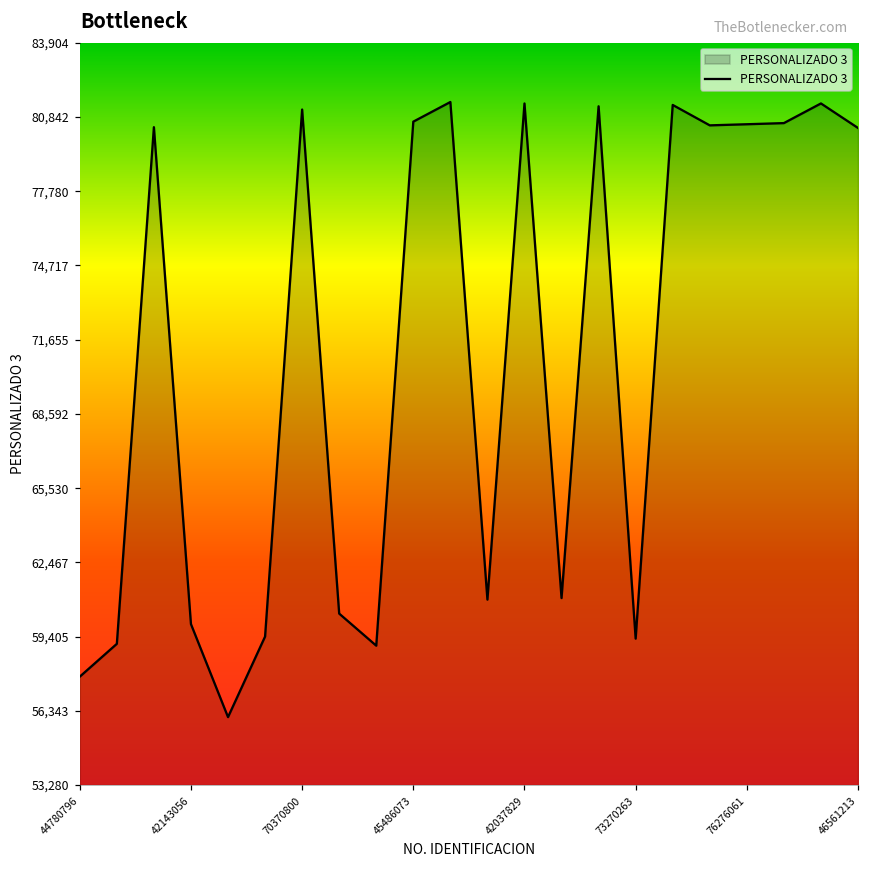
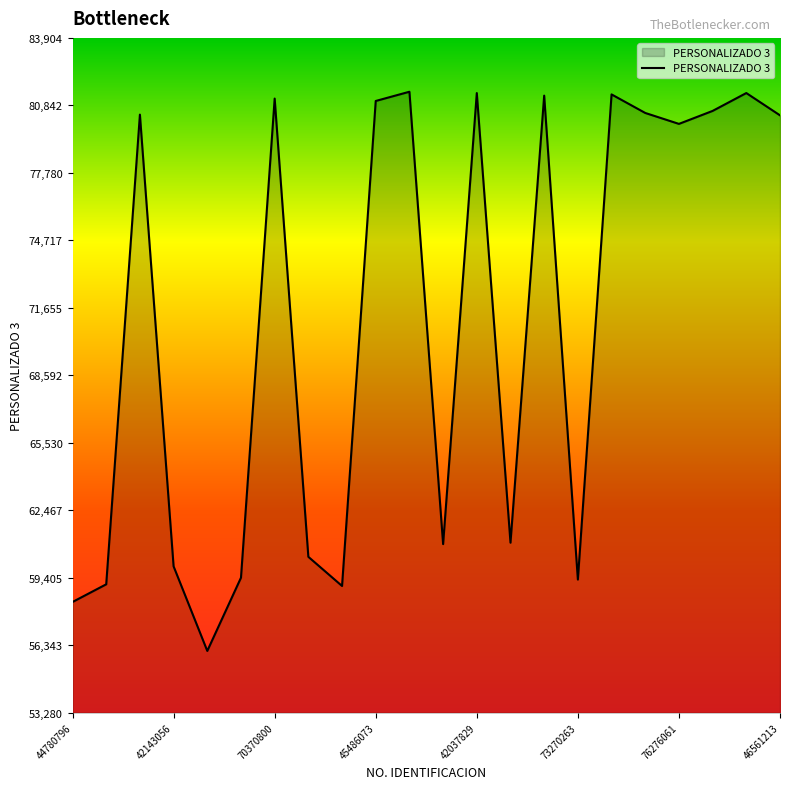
44780796: 57,800 -> 58,300
45486073: 80,700 -> 81,000
76276061: 80,500 -> 80,000
